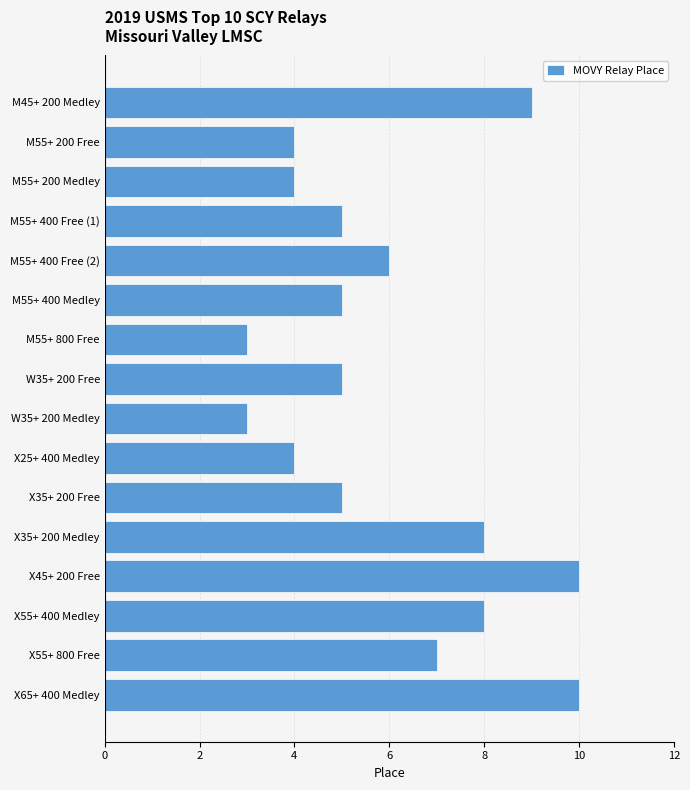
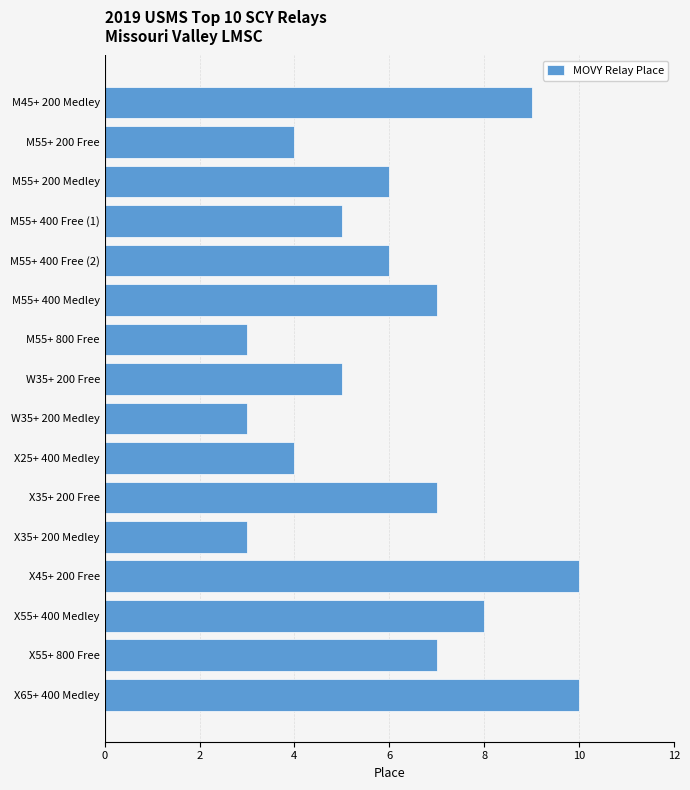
M55+ 200 Medley: 4 -> 6
M55+ 400 Medley: 5 -> 7
X35+ 200 Free: 5 -> 7
X35+ 200 Medley: 8 -> 3
